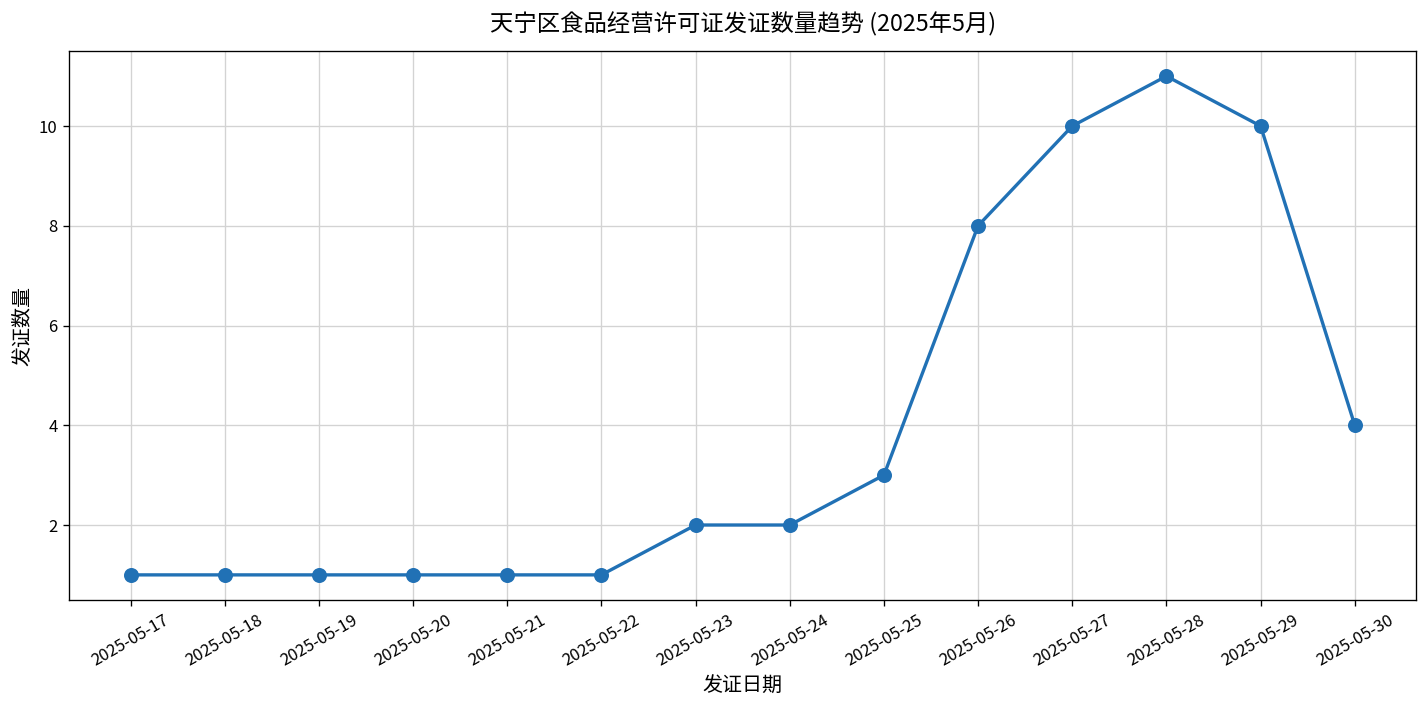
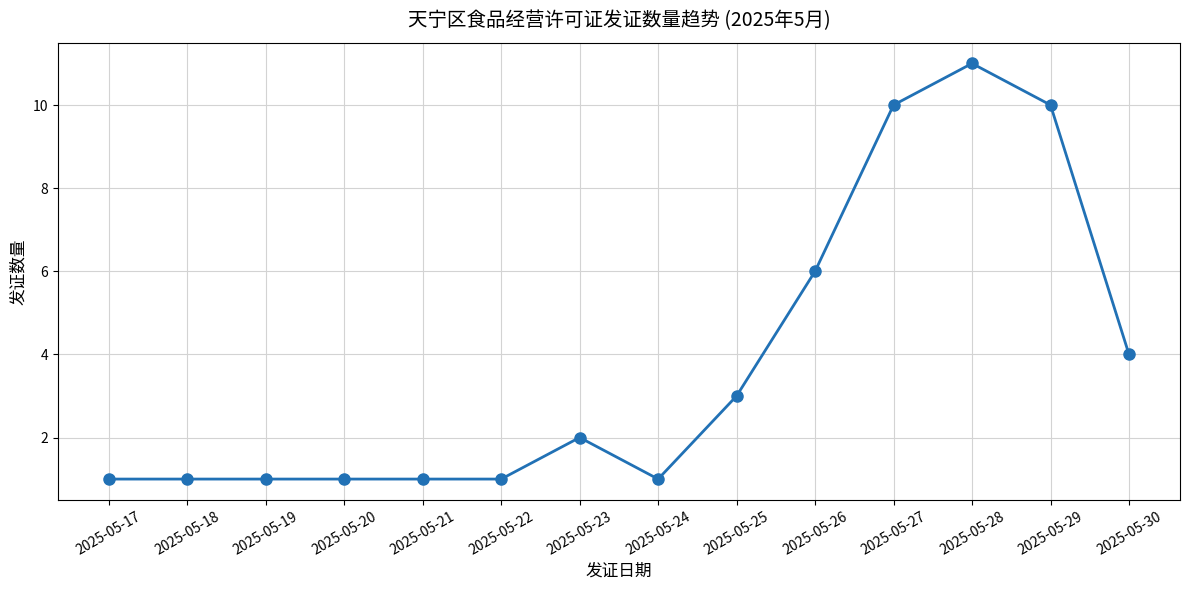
2025-05-24: 2 -> 1
2025-05-26: 8 -> 6
